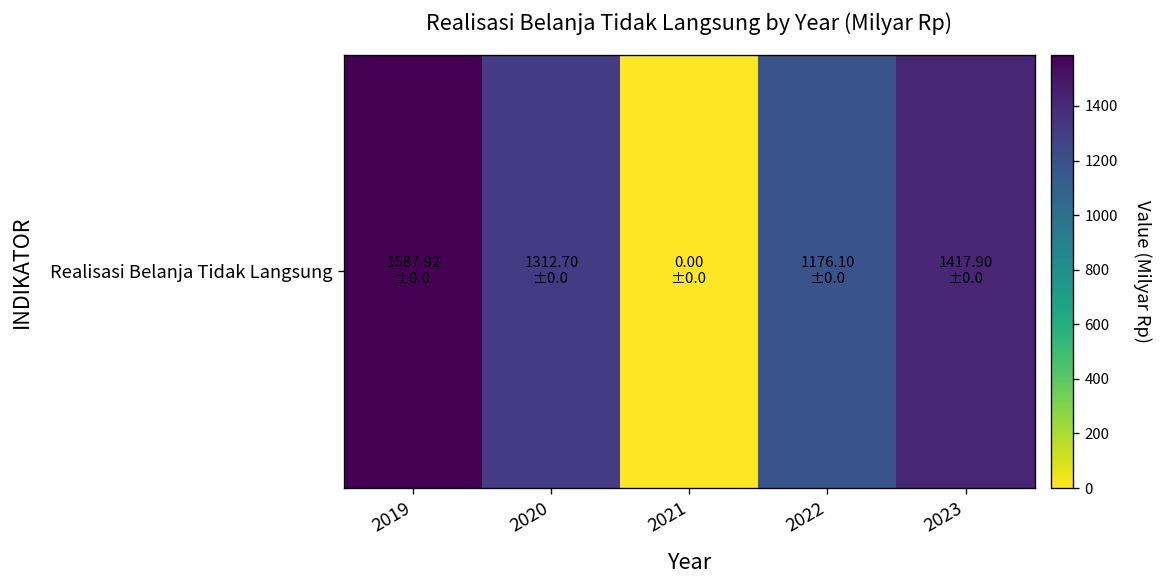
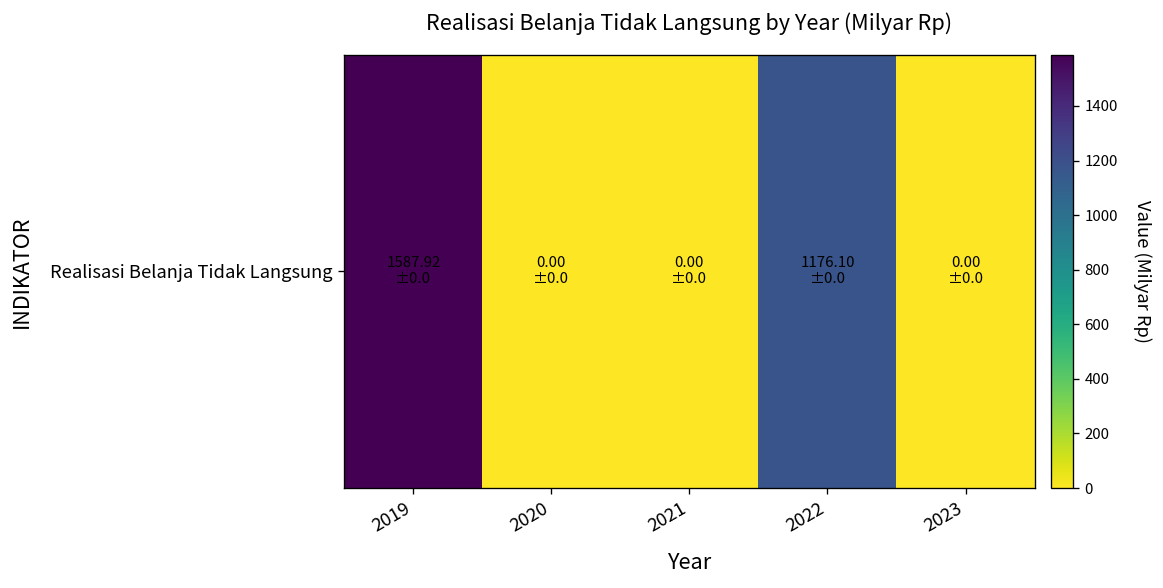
Realisasi Belanja Tidak Langsung, 2020: 1312.70 -> 0.00
Realisasi Belanja Tidak Langsung, 2023: 1417.90 -> 0.00
